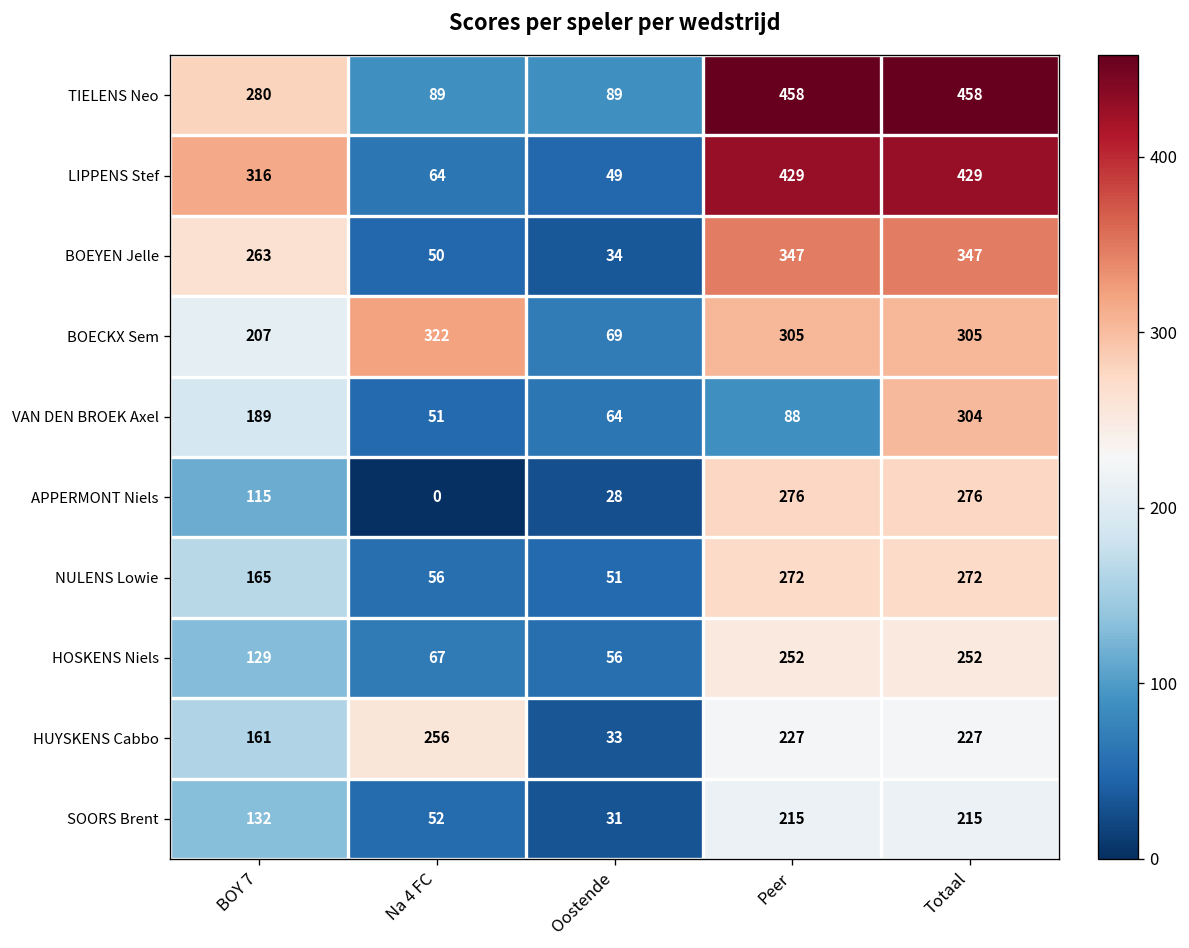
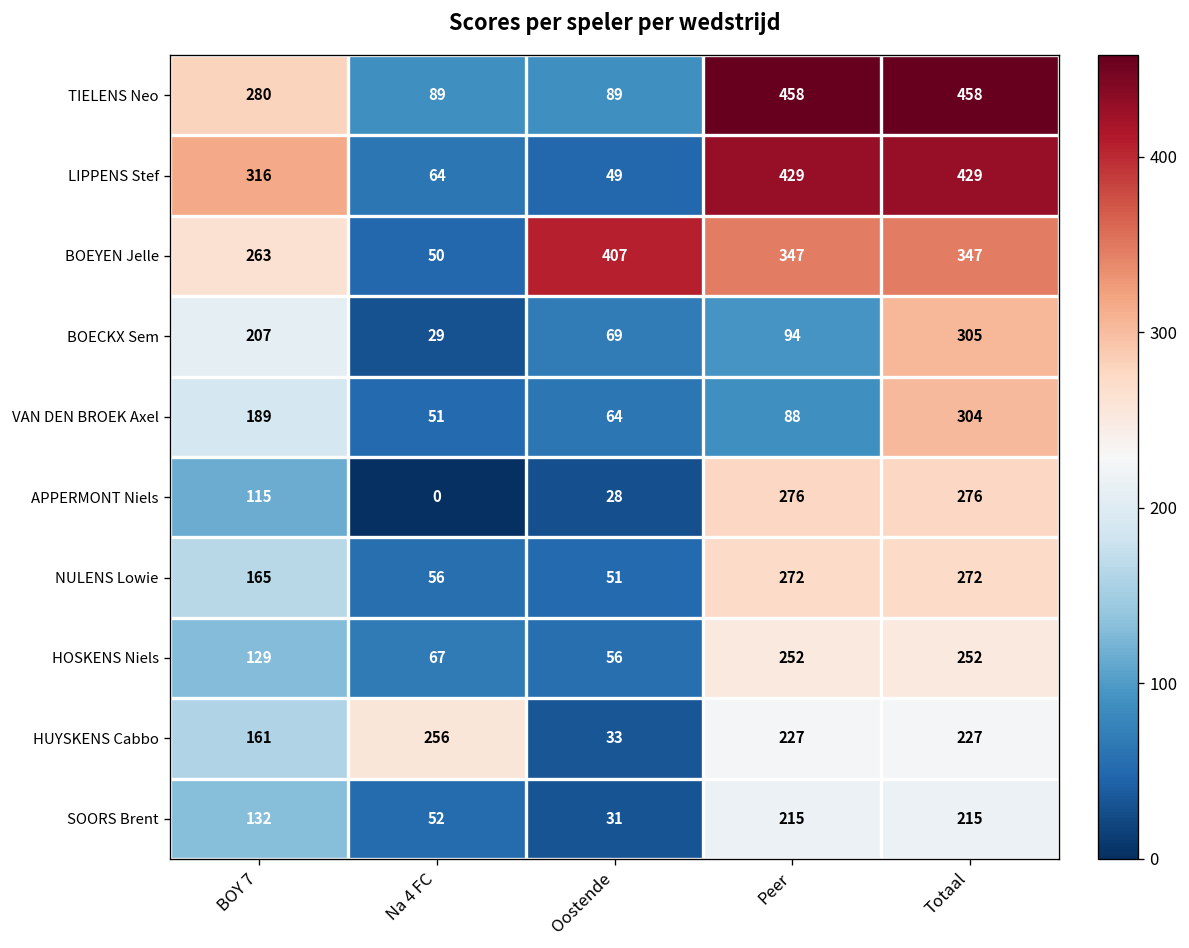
BOEYEN Jelle, Oostende: 34 -> 407
BOECKX Sem, Na 4 FC: 322 -> 29
BOECKX Sem, Peer: 305 -> 94
